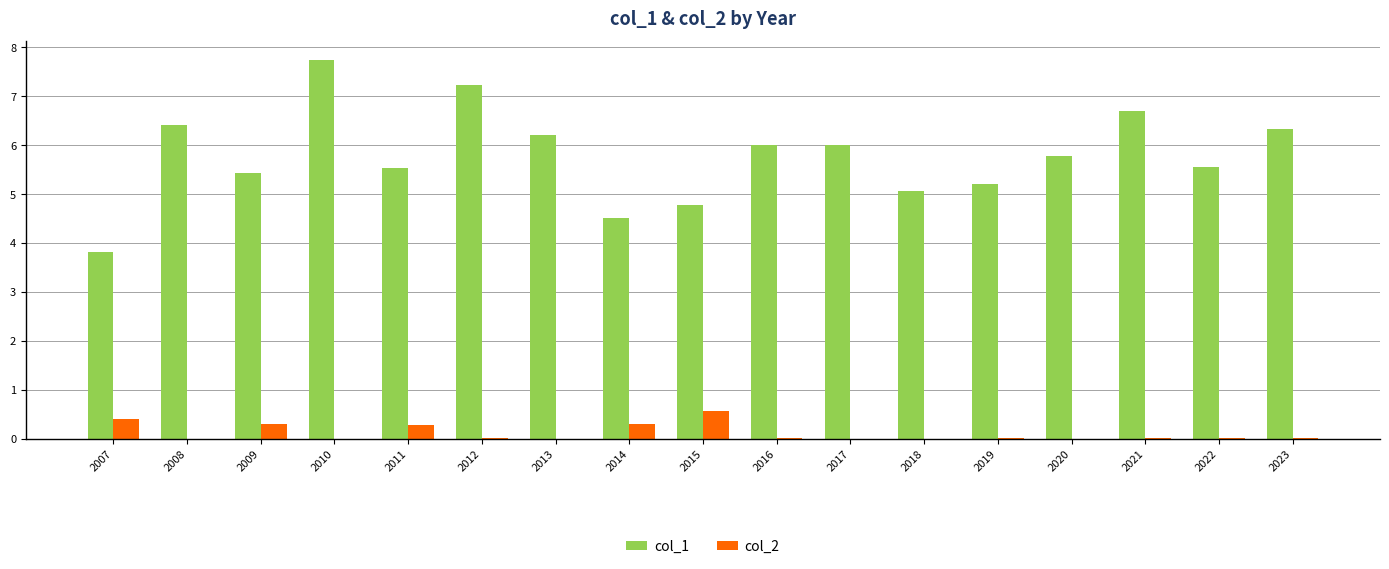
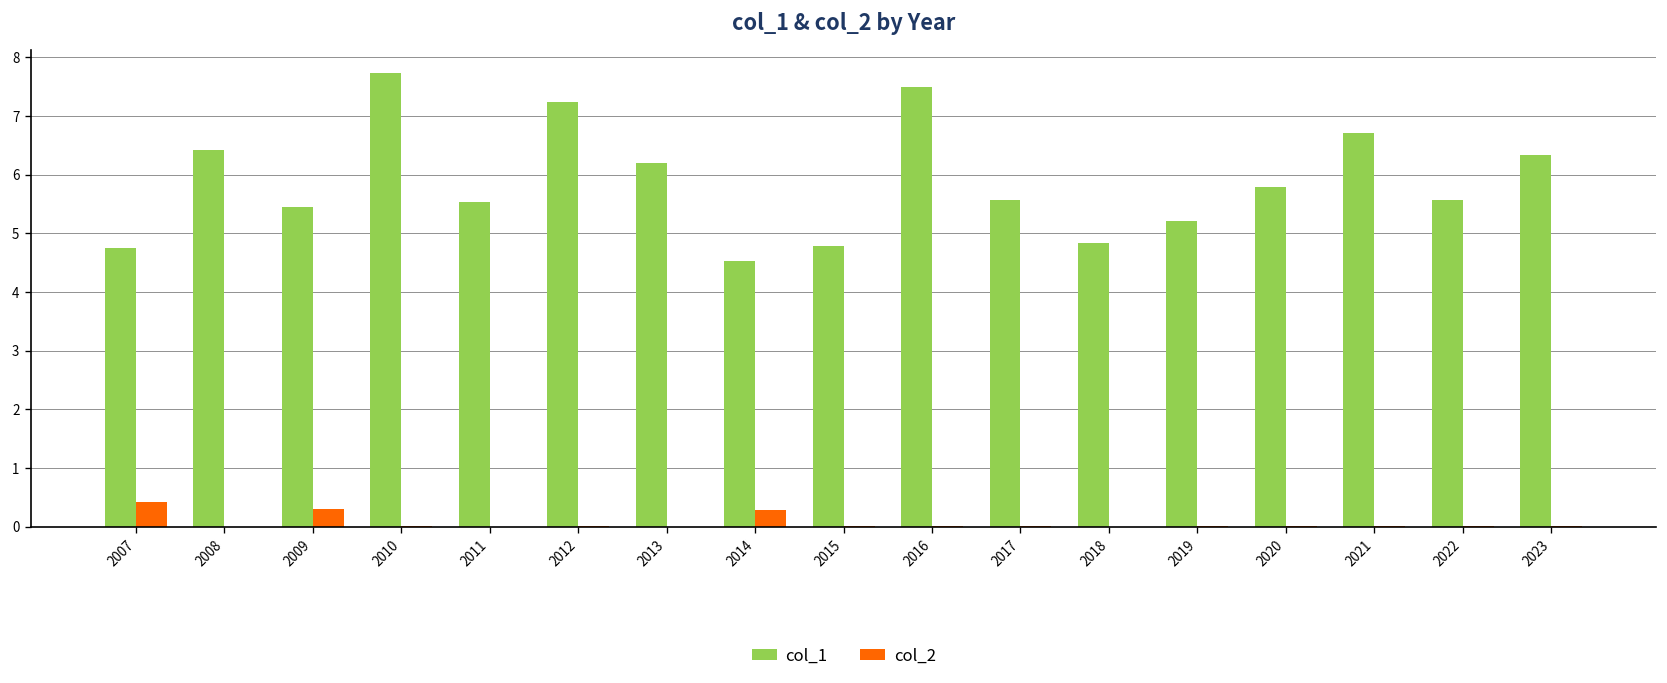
col_1, 2007: 3.8 -> 4.8
col_2, 2011: 0.3 -> 0.0
col_2, 2015: 0.6 -> 0.0
col_1, 2016: 6.0 -> 7.5
col_1, 2017: 6.0 -> 5.6
col_1, 2018: 5.1 -> 4.8
